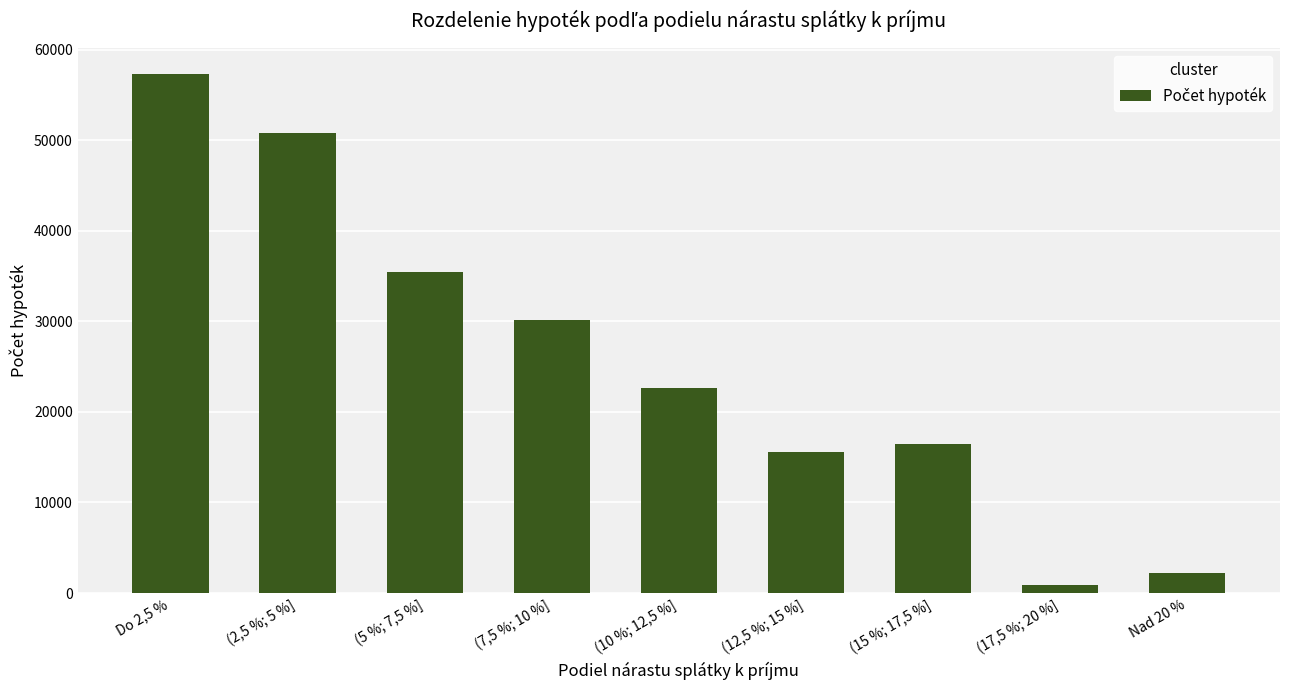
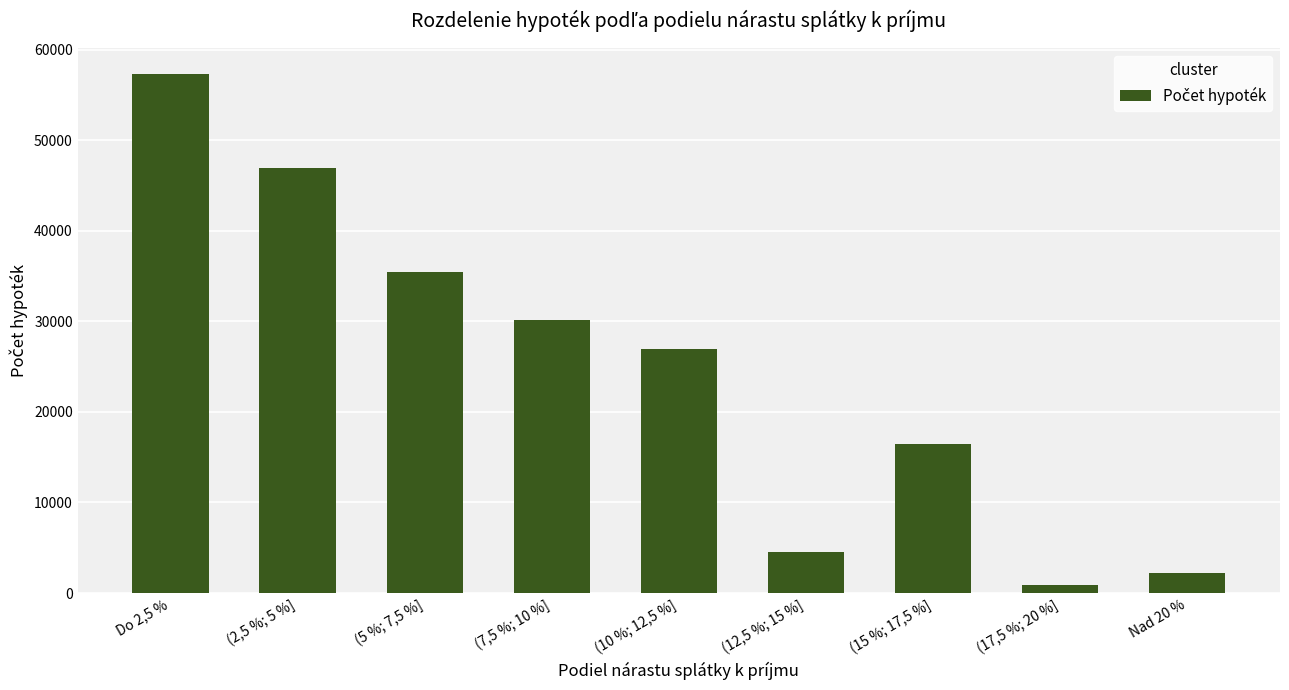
(2,5 %; 5 %]: 51000 -> 47000
(10 %; 12,5 %]: 23000 -> 27000
(12,5 %; 15 %]: 16000 -> 4000
